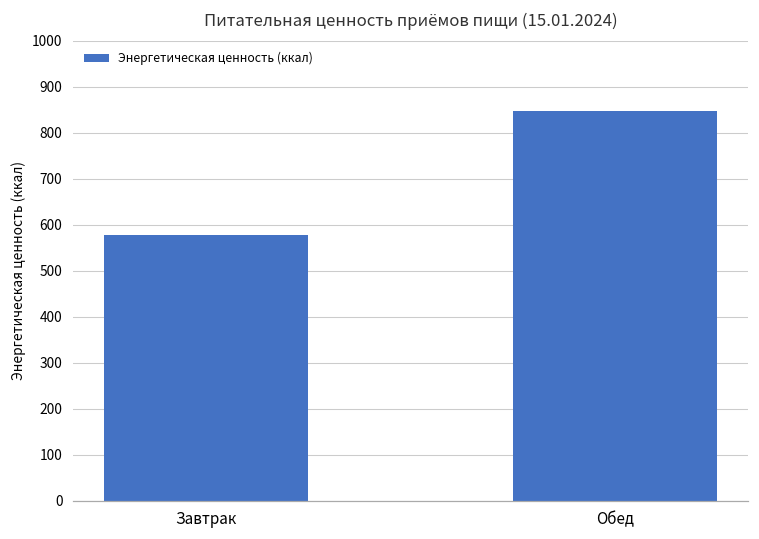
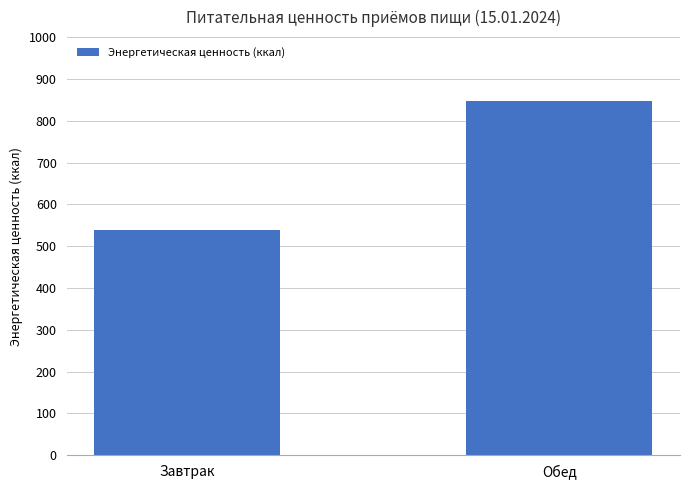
Завтрак: 580 -> 540
